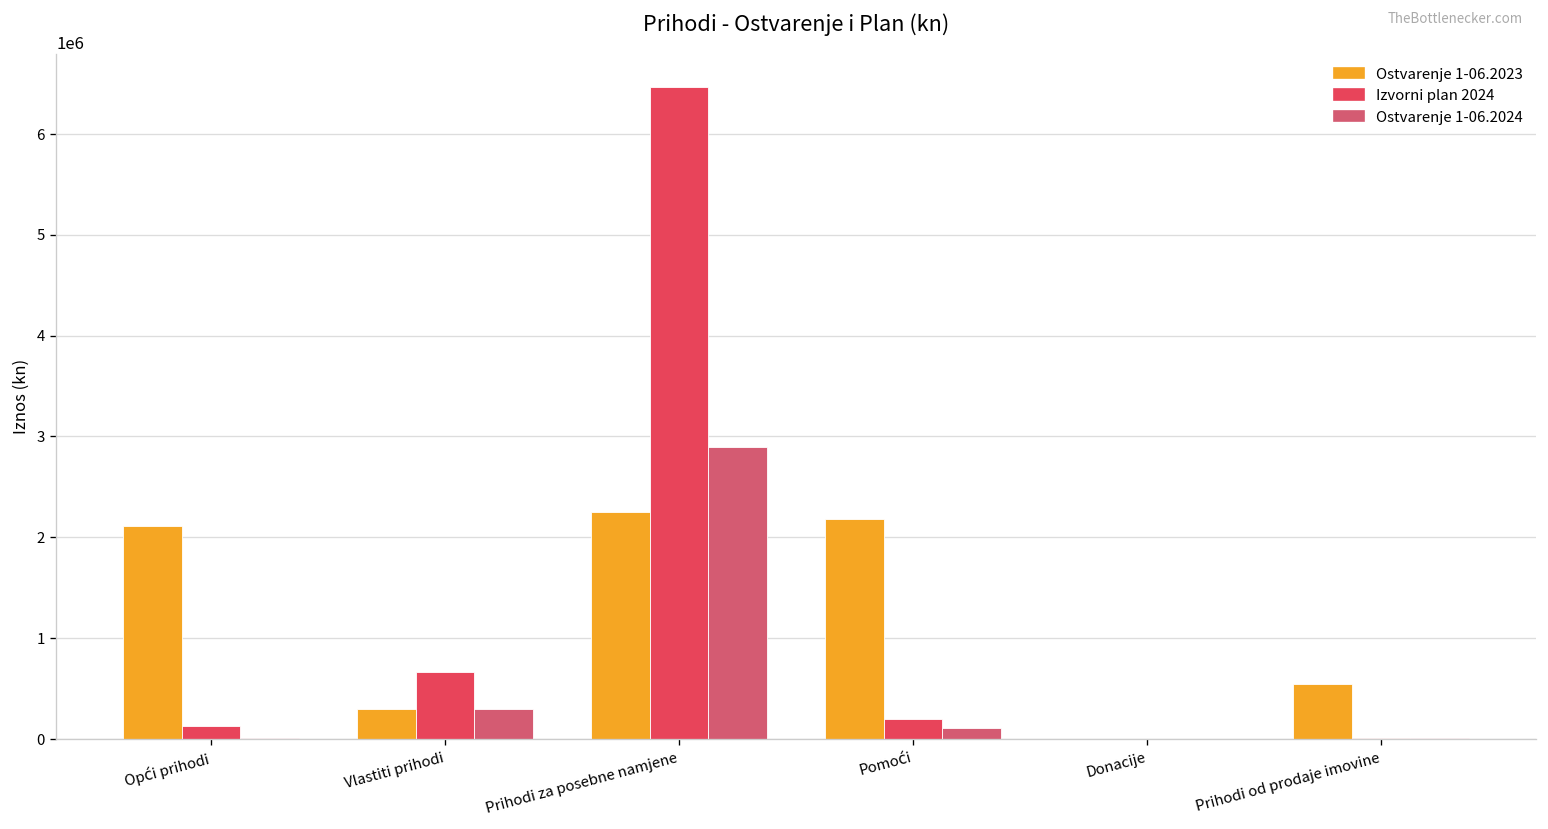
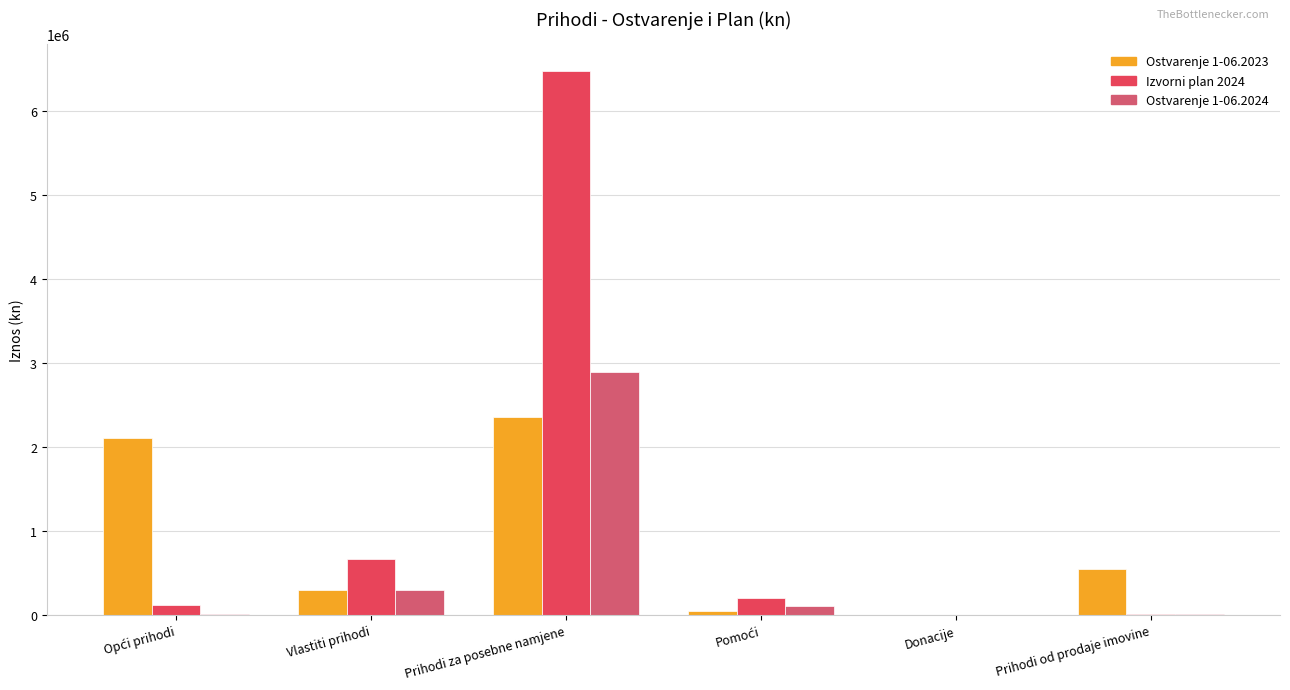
Ostvarenje 1-06.2023, Prihodi za posebne namjene: 2300000 -> 2400000
Ostvarenje 1-06.2023, Pomoći: 2200000 -> 100000
